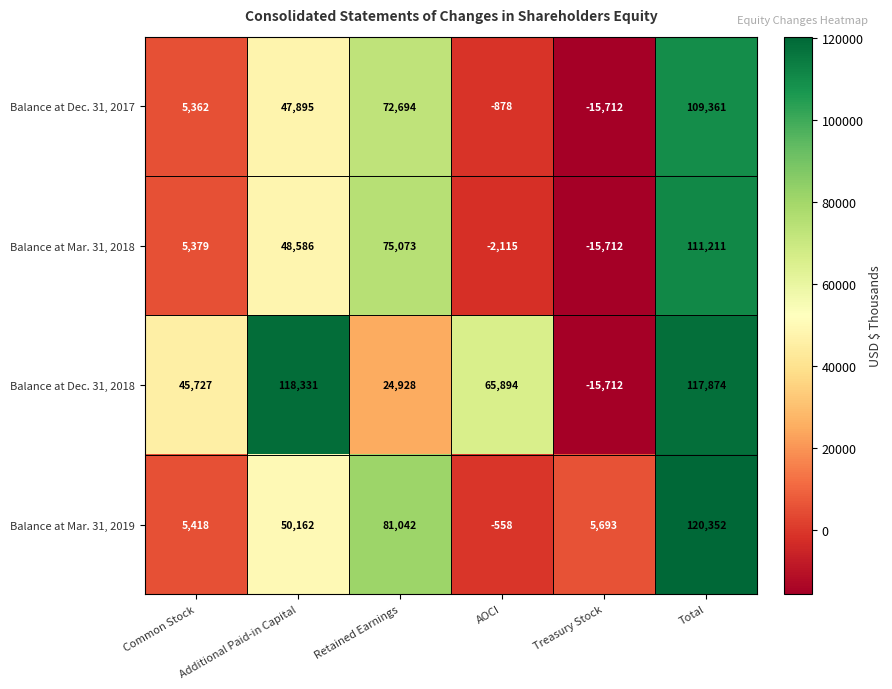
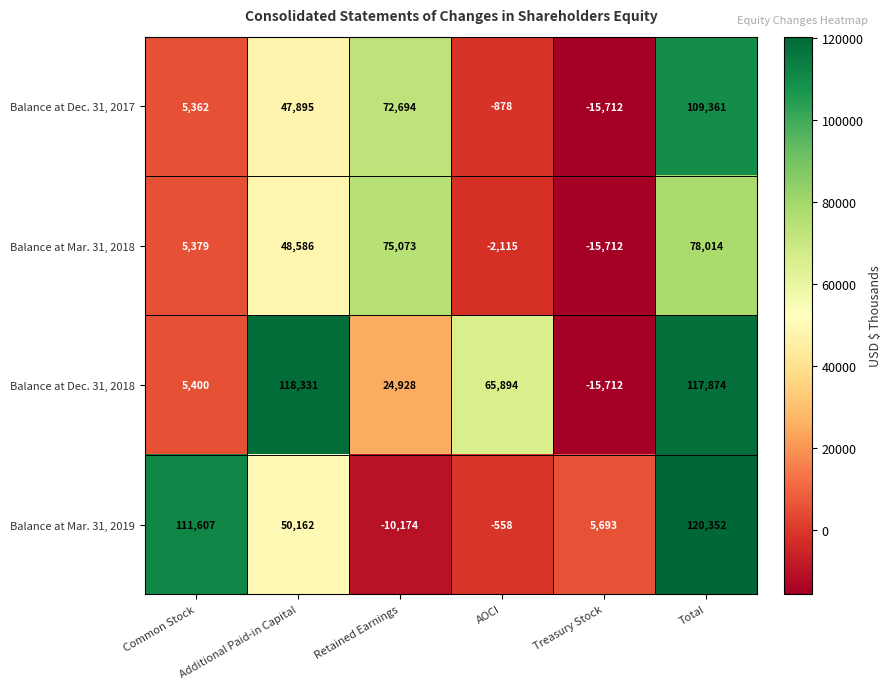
Balance at Mar. 31, 2018, Total: 111,211 -> 78,014
Balance at Dec. 31, 2018, Common Stock: 45,727 -> 5,400
Balance at Mar. 31, 2019, Common Stock: 5,418 -> 111,607
Balance at Mar. 31, 2019, Retained Earnings: 81,042 -> -10,174
